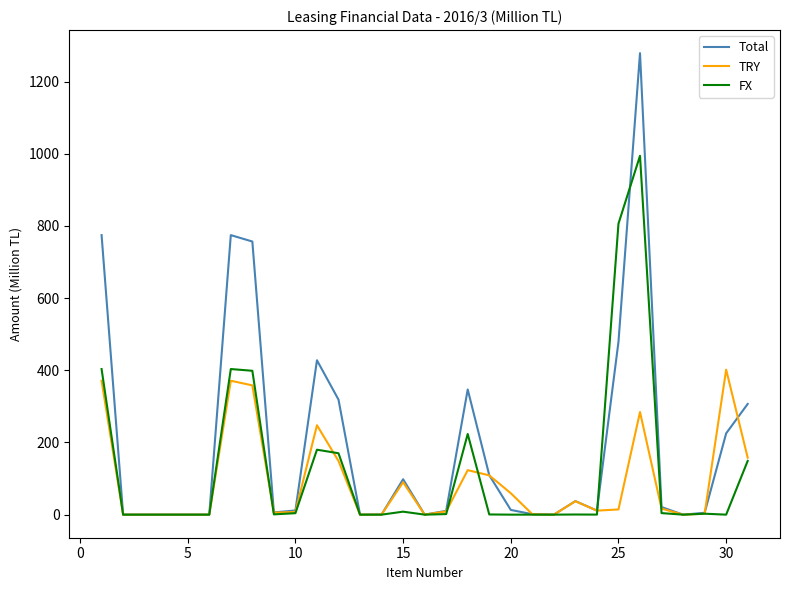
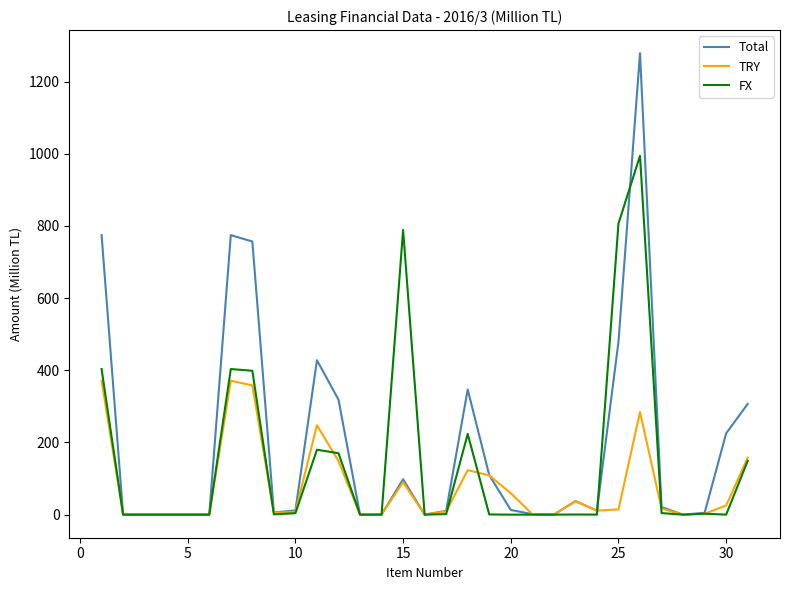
FX, 15: 10 -> 790
TRY, 30: 400 -> 30
